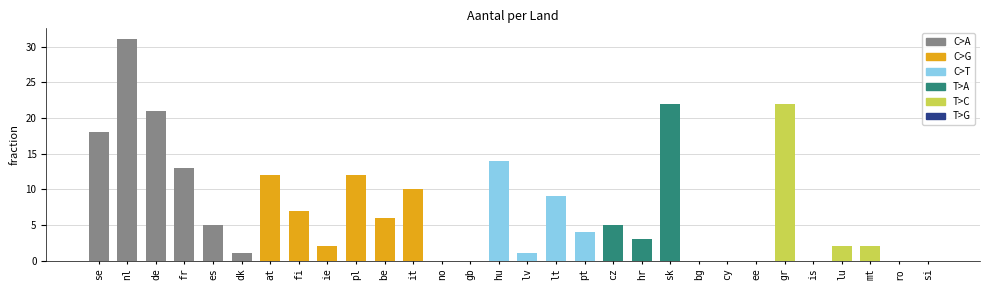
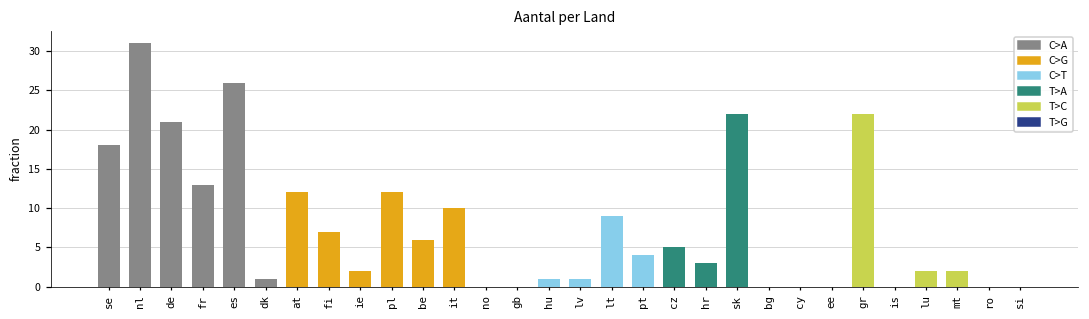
es: 5 -> 26
hu: 14 -> 1
